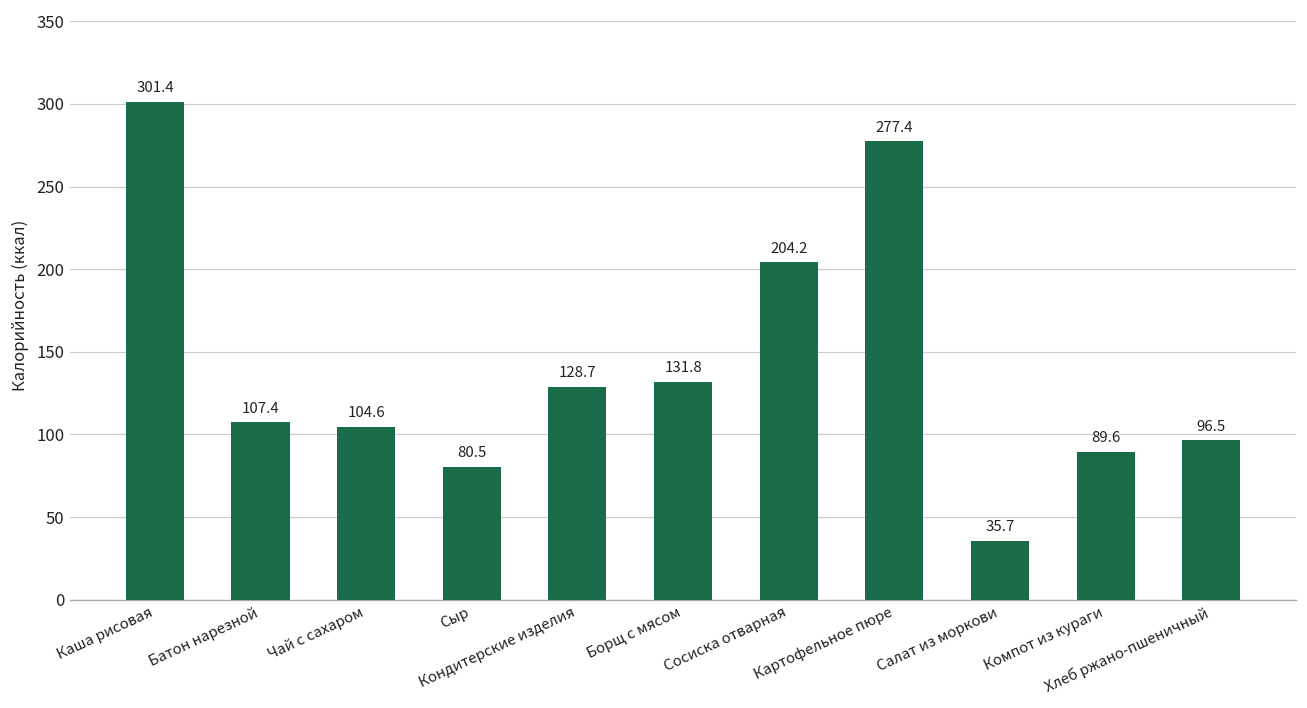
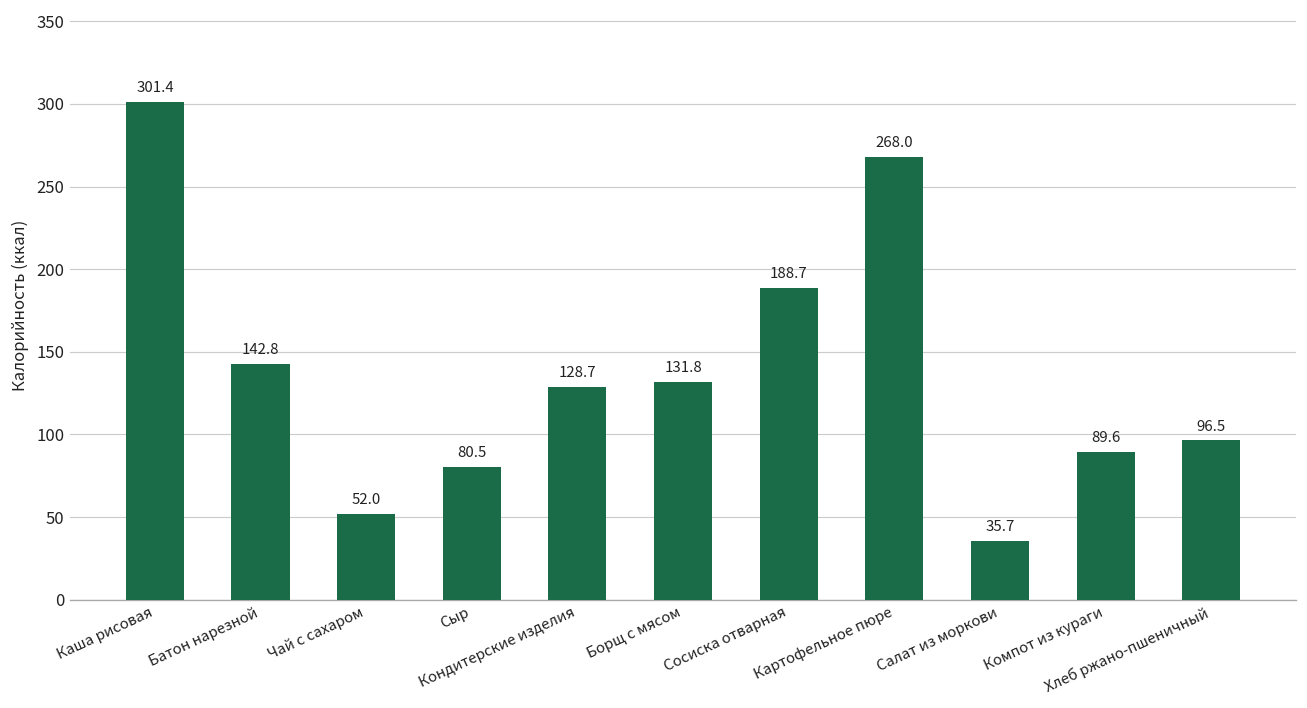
Батон нарезной: 107.4 -> 142.8
Чай с сахаром: 104.6 -> 52.0
Сосиска отварная: 204.2 -> 188.7
Картофельное пюре: 277.4 -> 268.0
